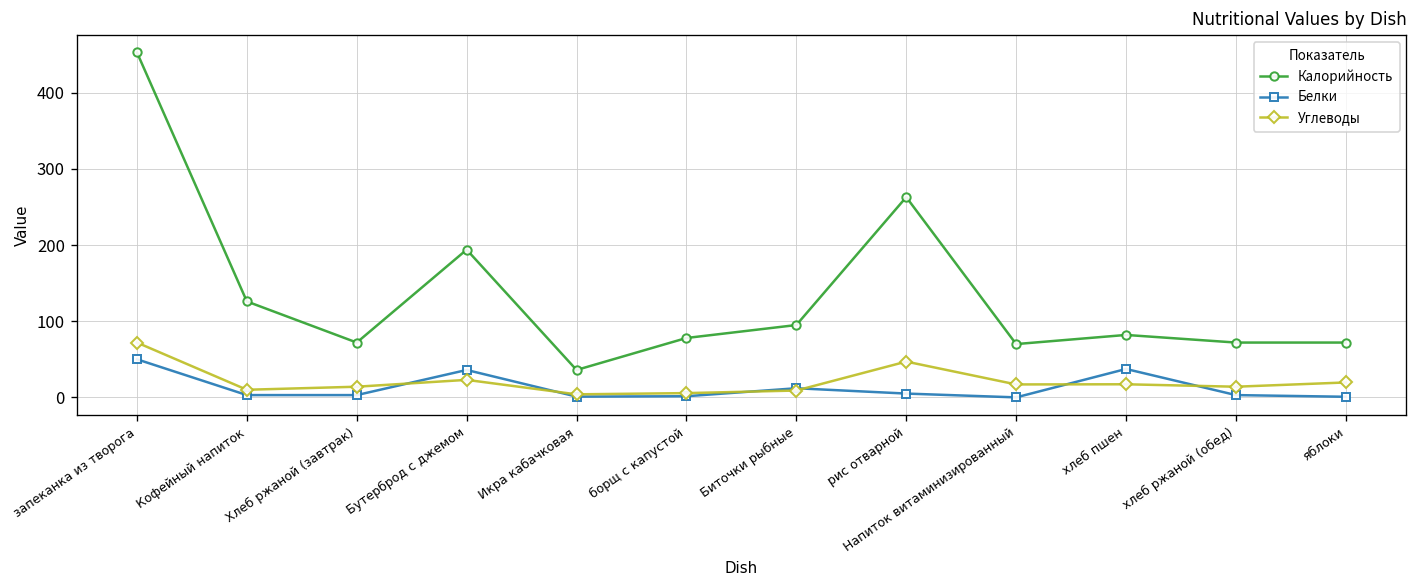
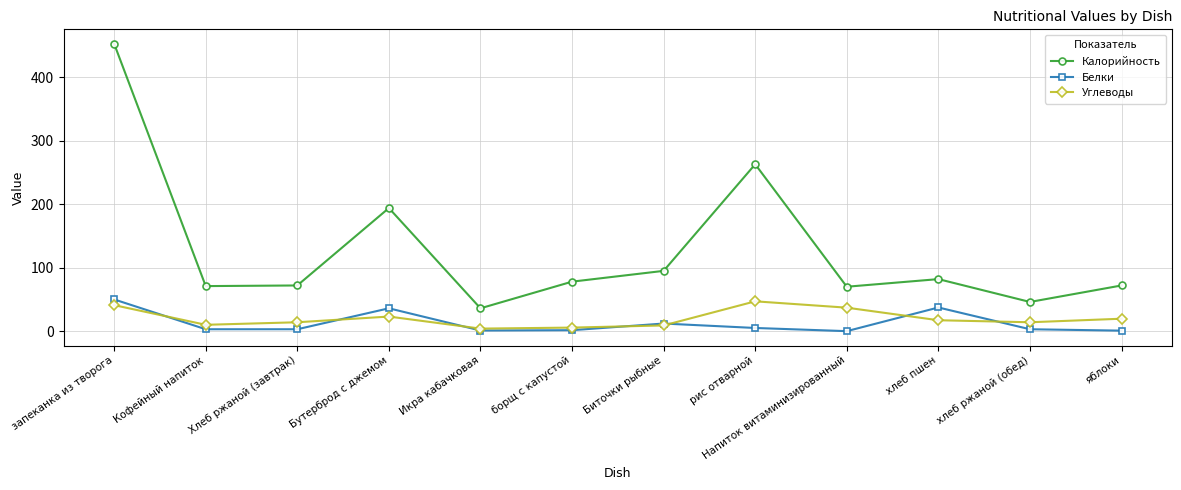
Углеводы, запеканка из творога: 70 -> 40
Калорийность, Кофейный напиток: 130 -> 70
Углеводы, Напиток витаминизированный: 20 -> 40
Калорийность, хлеб ржаной (обед): 70 -> 50
